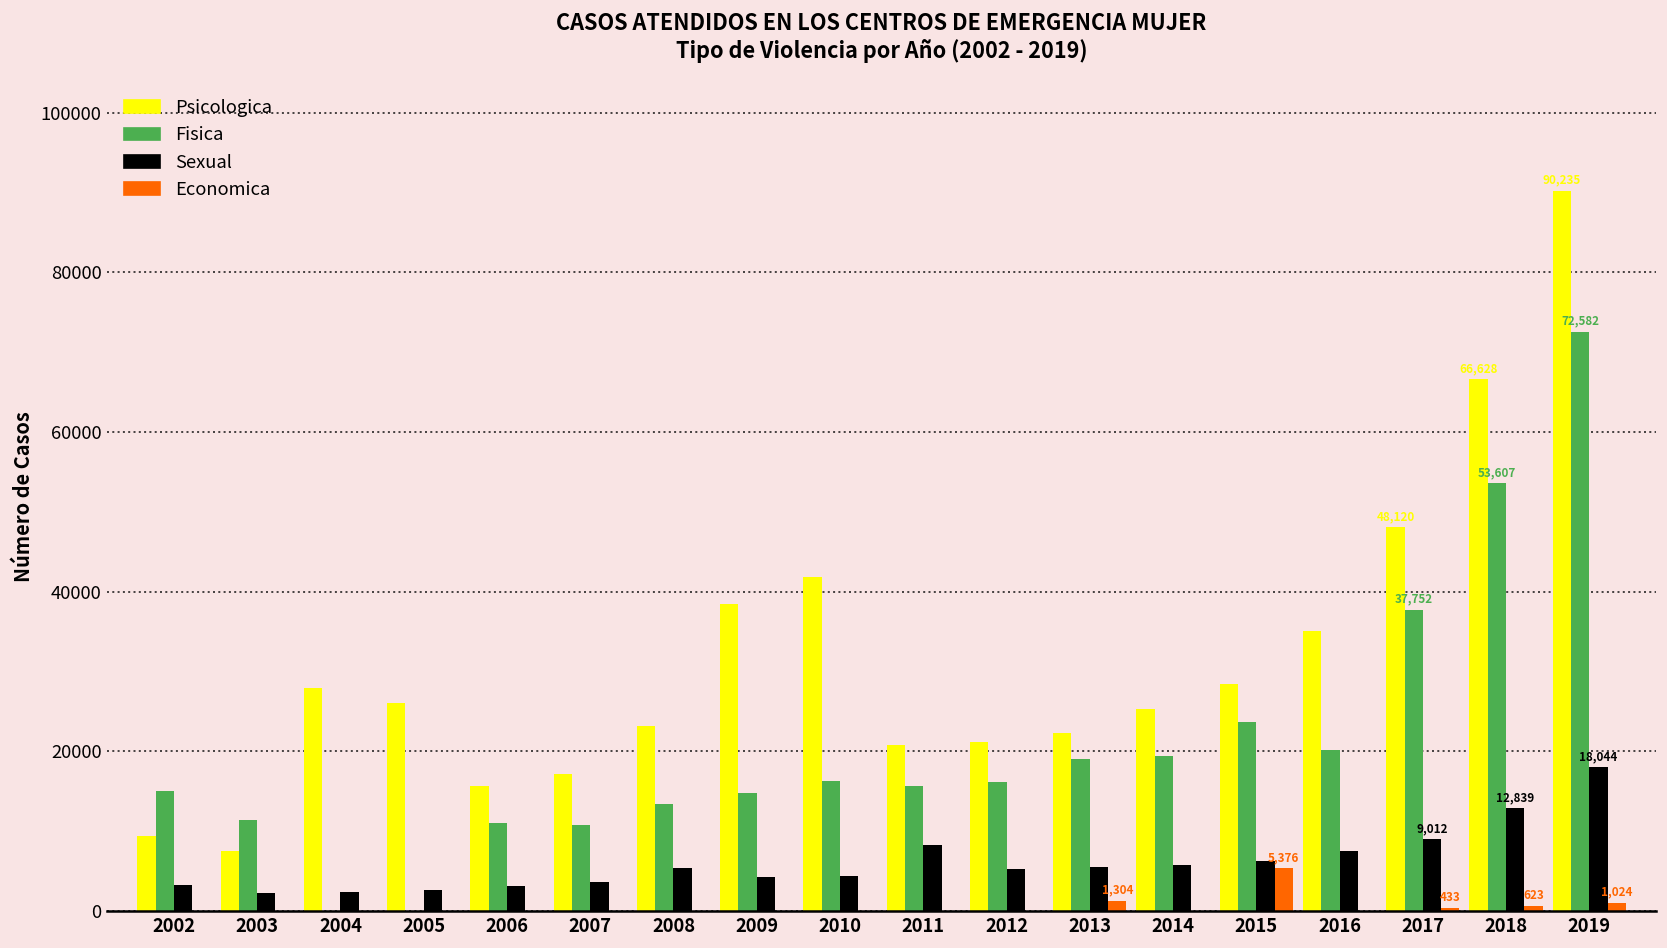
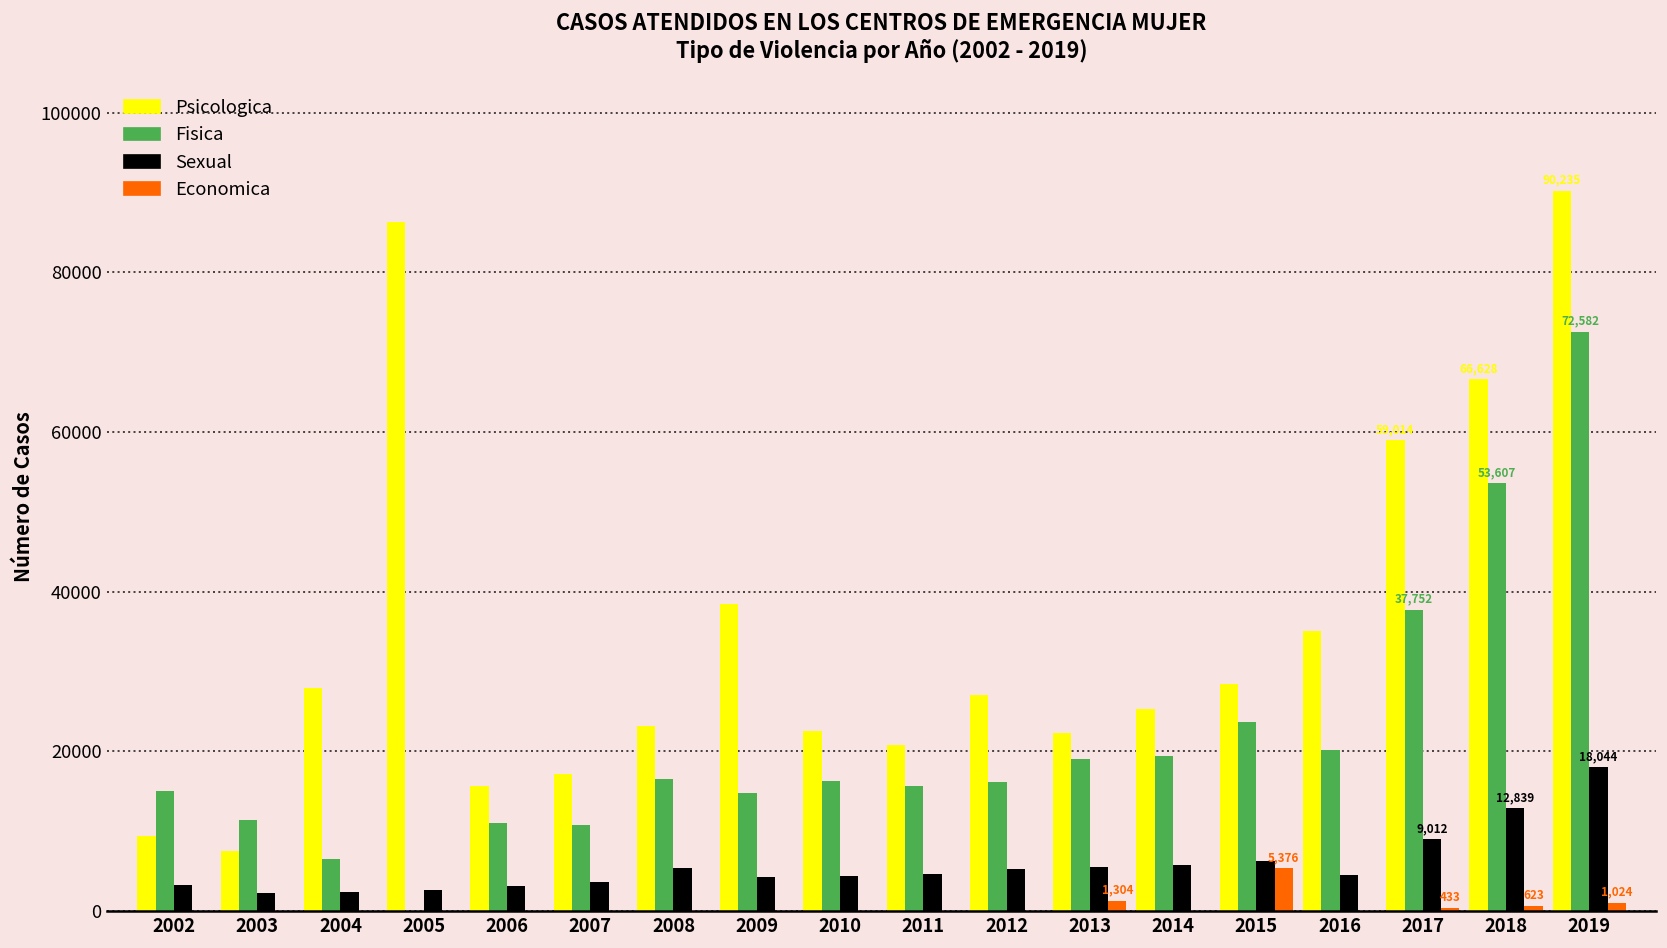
Fisica, 2004: 0 -> 7000
Psicologica, 2005: 26000 -> 86000
Fisica, 2008: 13000 -> 17000
Psicologica, 2010: 42000 -> 23000
Sexual, 2011: 8000 -> 5000
Psicologica, 2012: 21000 -> 27000
Sexual, 2016: 7000 -> 4000
Psicologica, 2017: 48,120 -> 59,014
